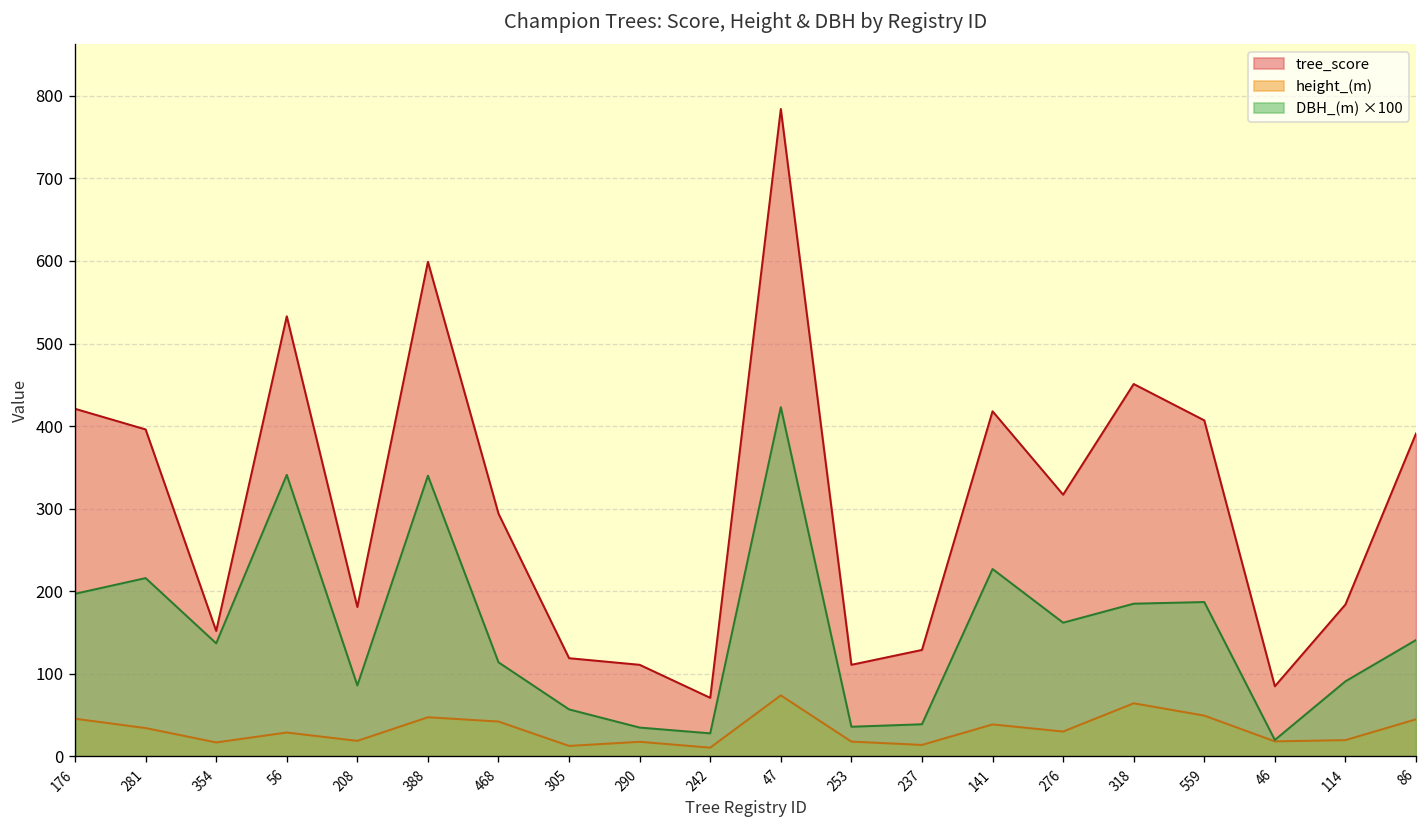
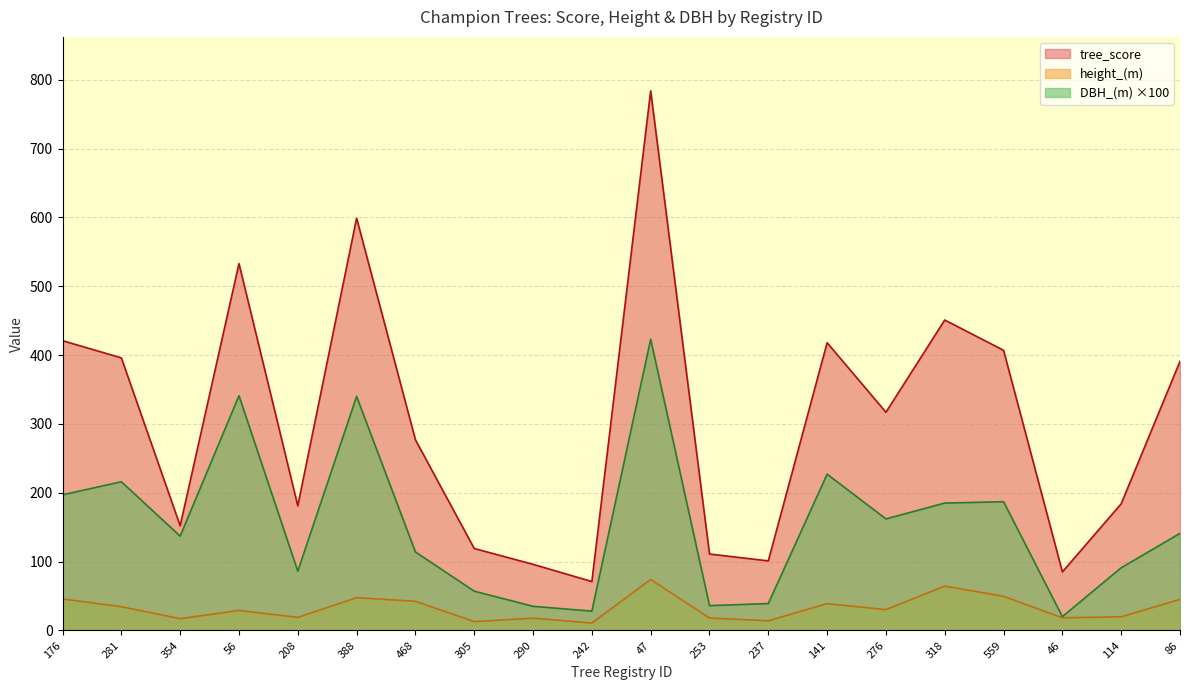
tree_score, 468: 290 -> 280
tree_score, 290: 110 -> 100
tree_score, 237: 130 -> 100
